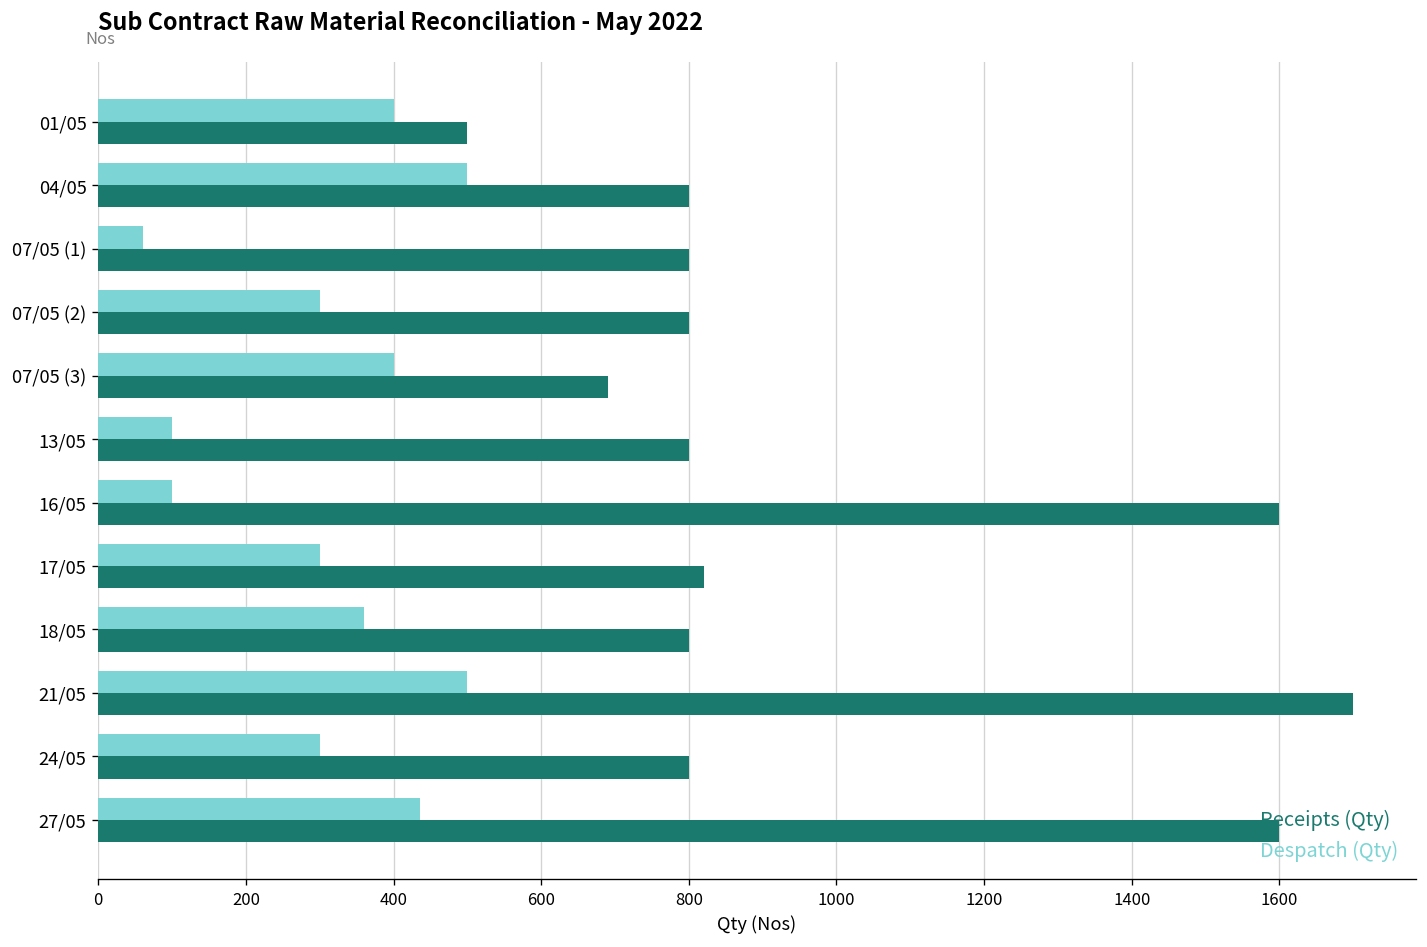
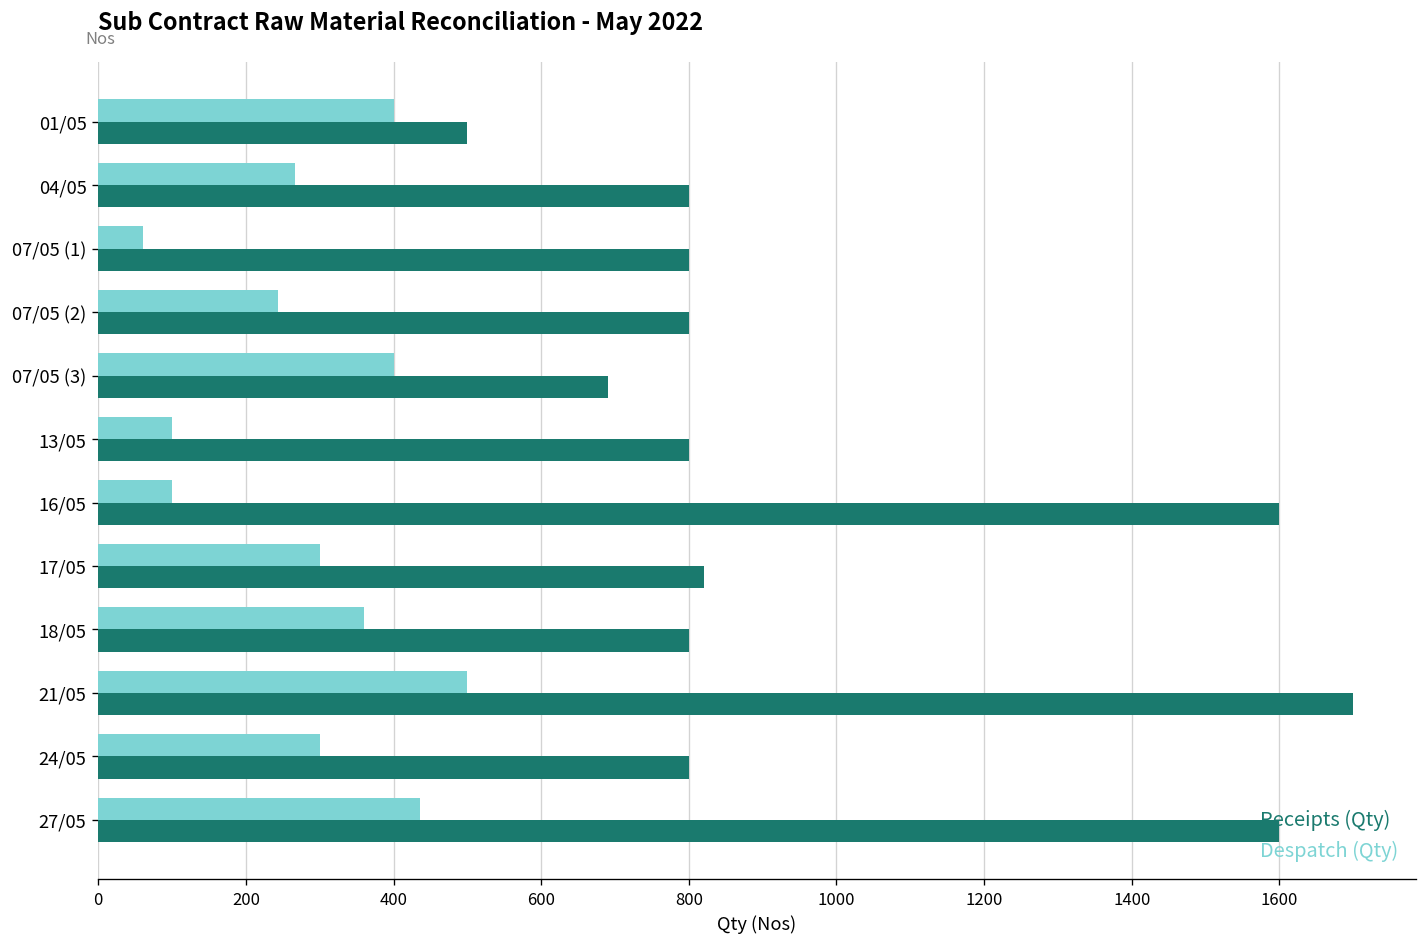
Despatch (Qty), 04/05: 500 -> 270
Despatch (Qty), 07/05 (2): 300 -> 240
